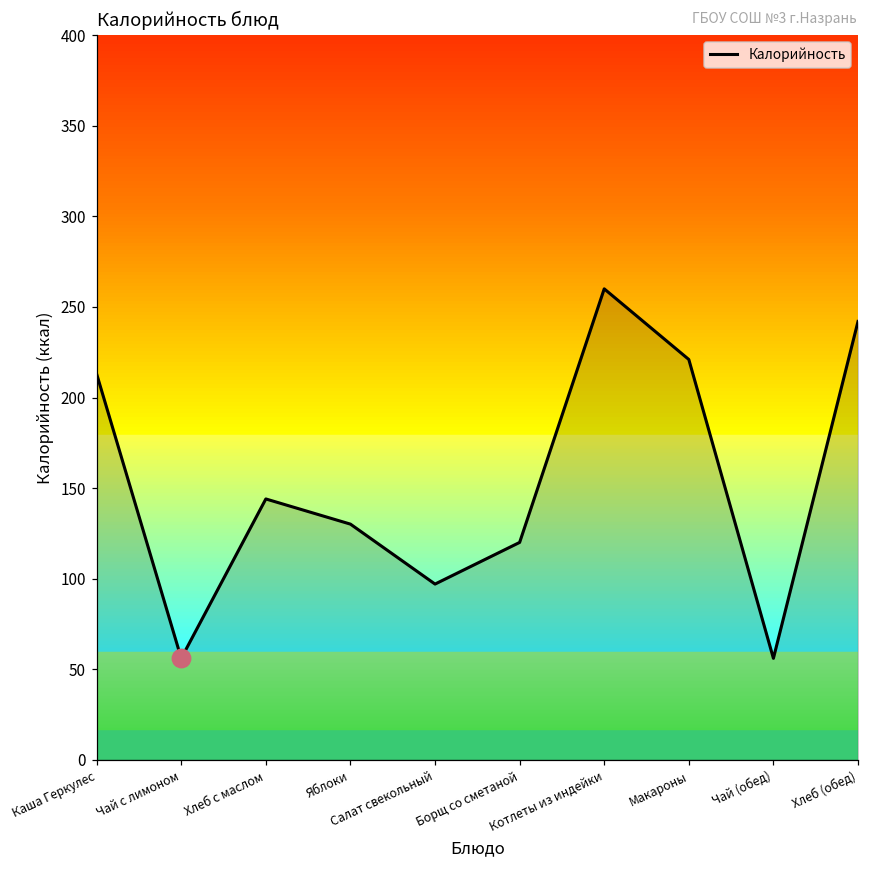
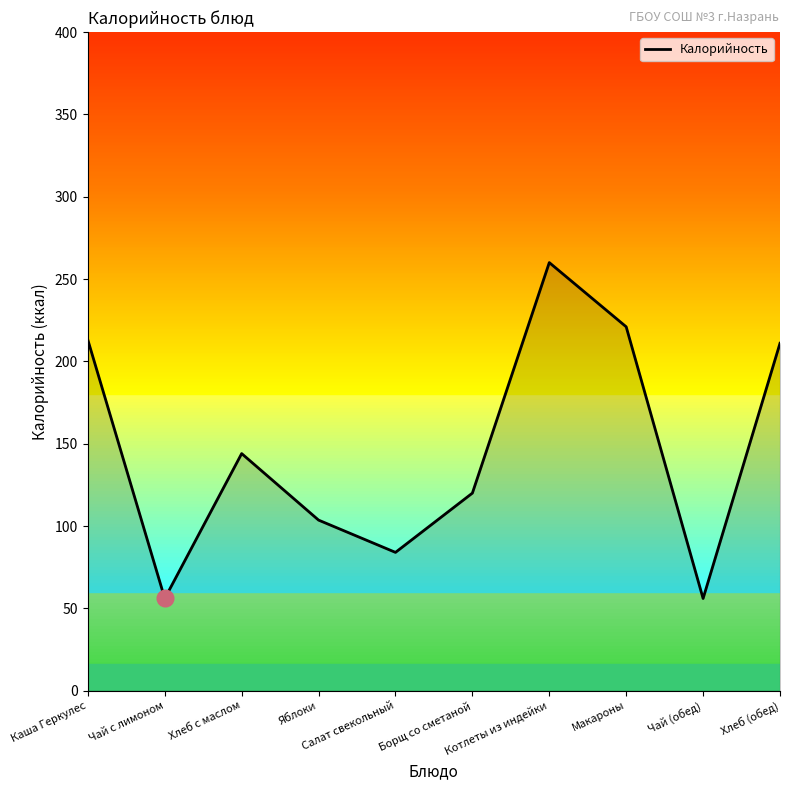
Калорийность, Яблоки: 130 -> 104
Калорийность, Салат свекольный: 97 -> 84
Калорийность, Хлеб (обед): 242 -> 211
